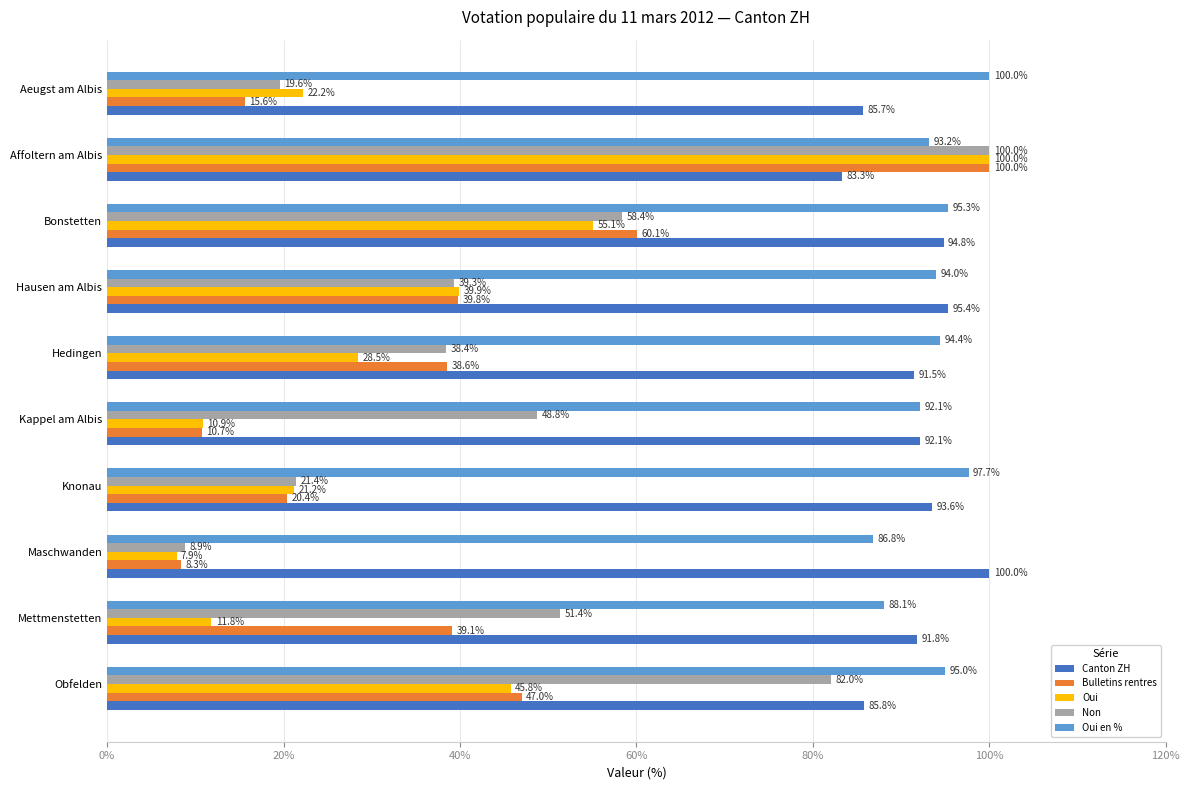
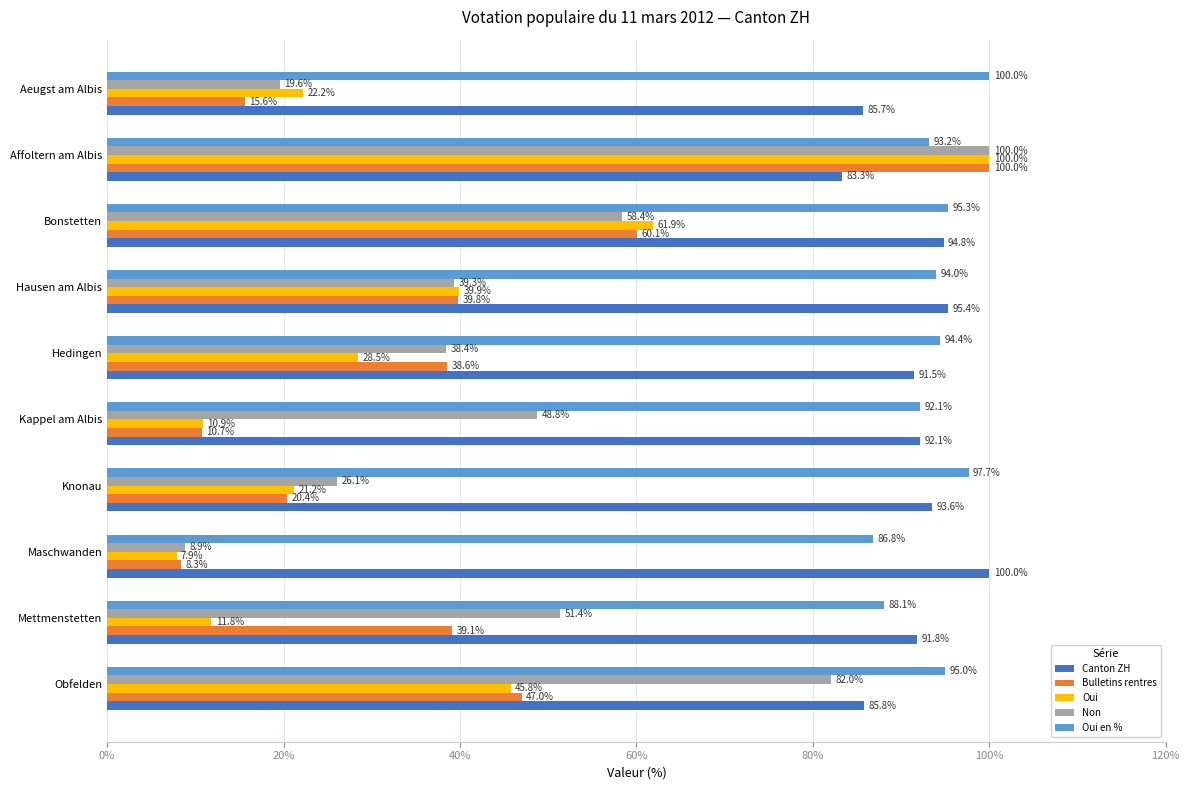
Oui, Bonstetten: 55.1% -> 61.9%
Non, Knonau: 21.4% -> 26.1%
